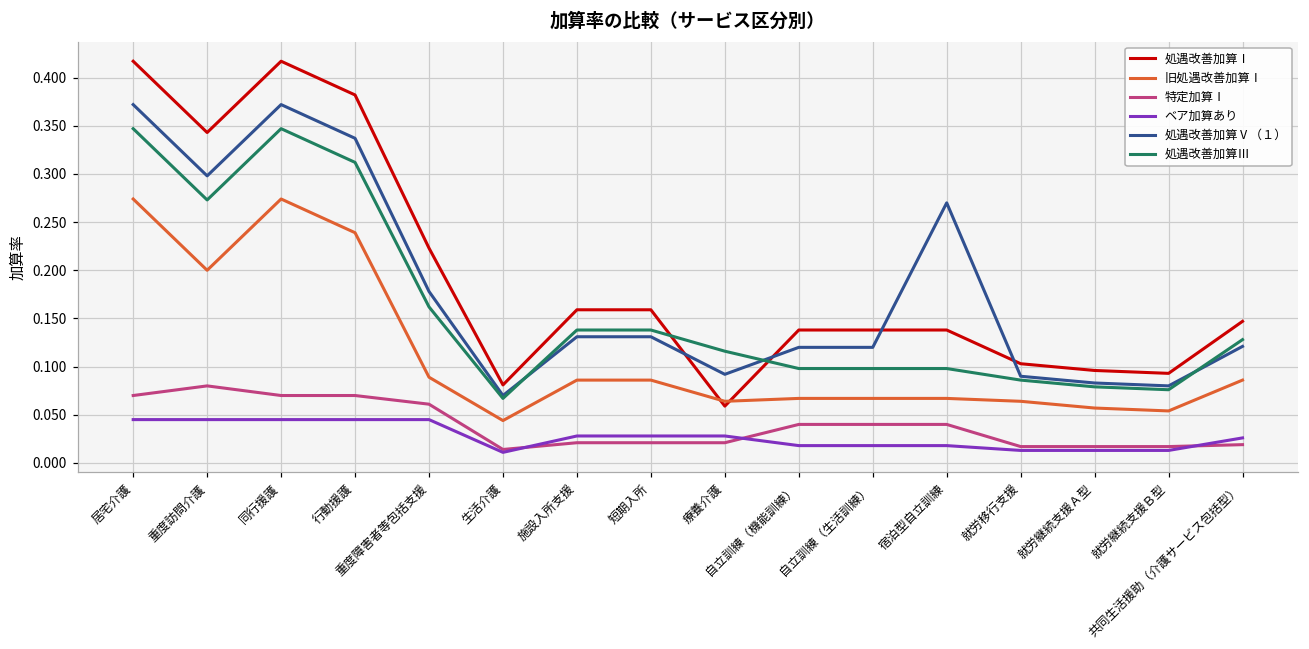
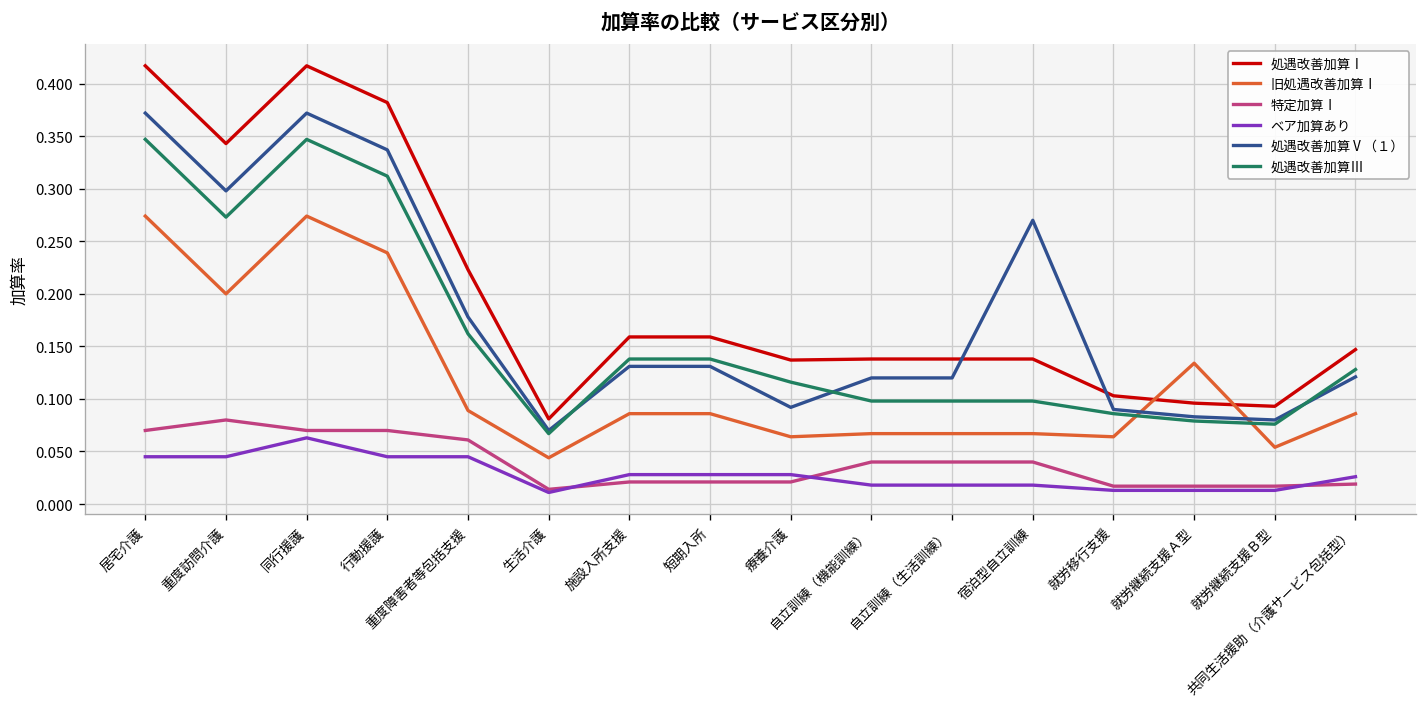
ベア加算あり, 同行援護: 0.05 -> 0.06
処遇改善加算Ⅰ, 療養介護: 0.06 -> 0.14
旧処遇改善加算Ⅰ, 就労継続支援Ａ型: 0.06 -> 0.13
